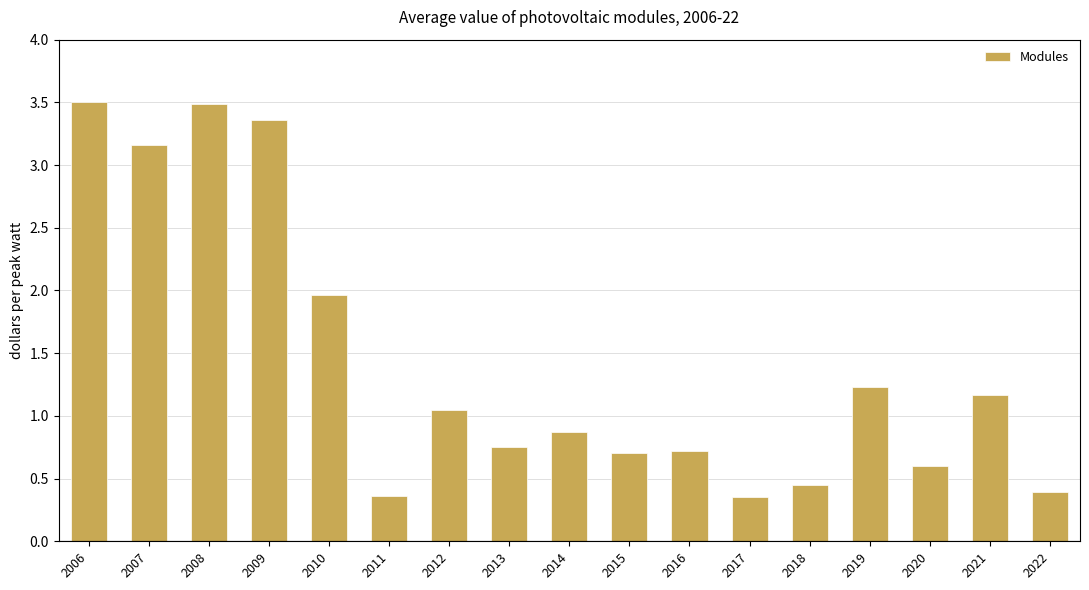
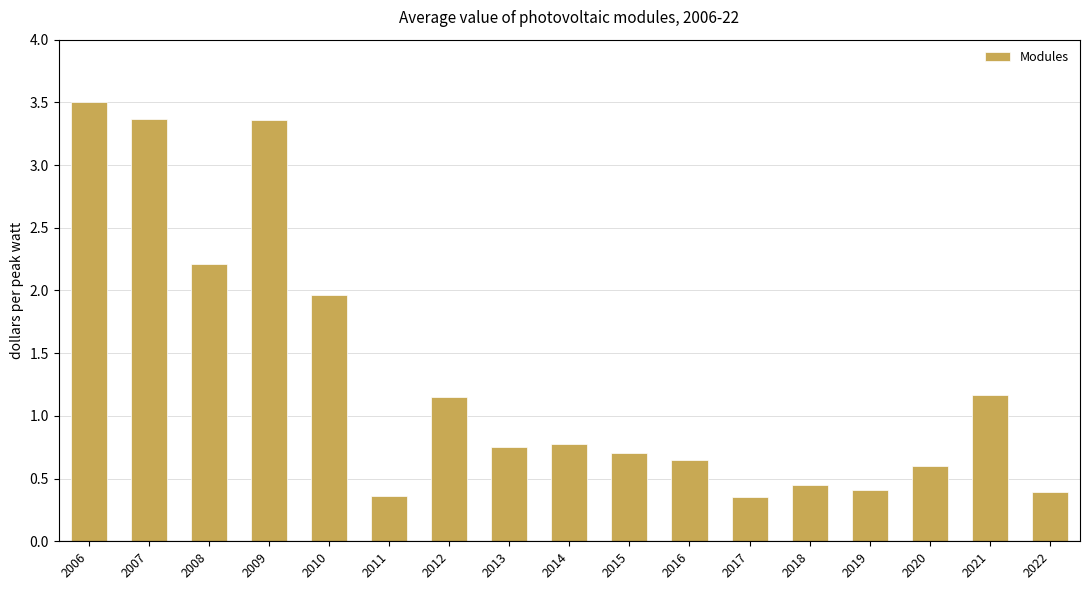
2007: 3.16 -> 3.37
2008: 3.49 -> 2.21
2012: 1.05 -> 1.15
2014: 0.87 -> 0.78
2016: 0.72 -> 0.65
2019: 1.23 -> 0.41
